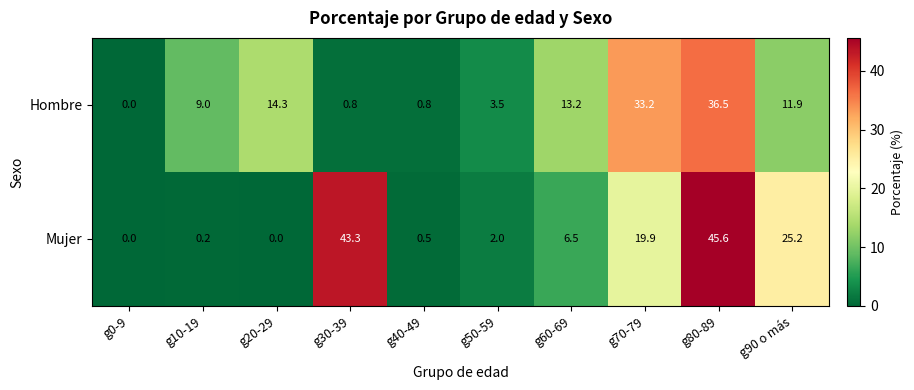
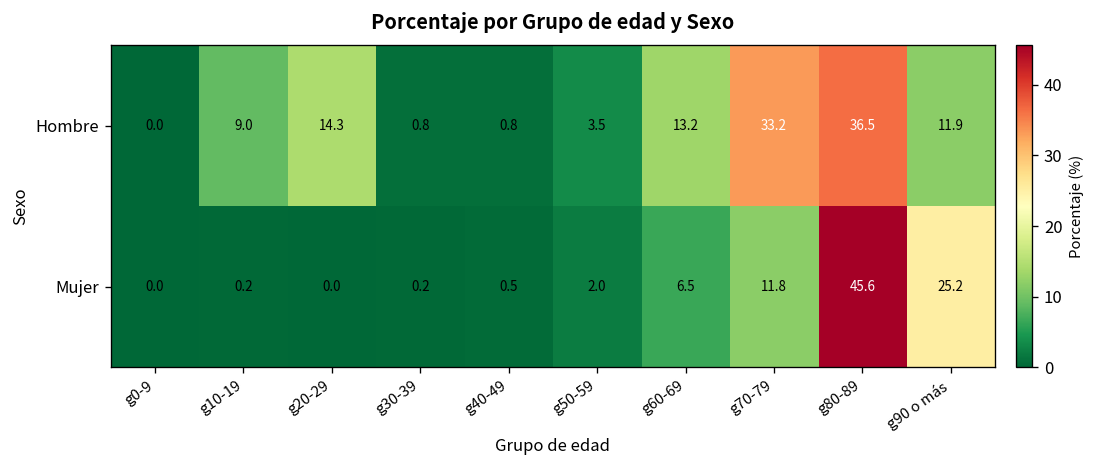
Mujer, g30-39: 43.3 -> 0.2
Mujer, g70-79: 19.9 -> 11.8
